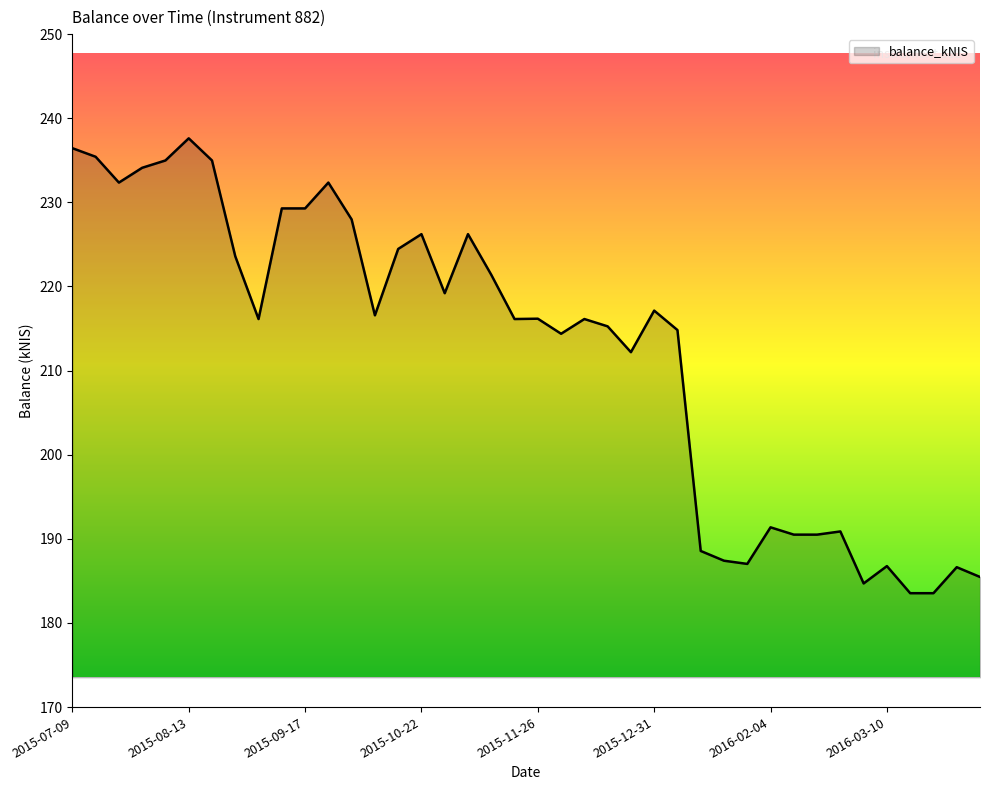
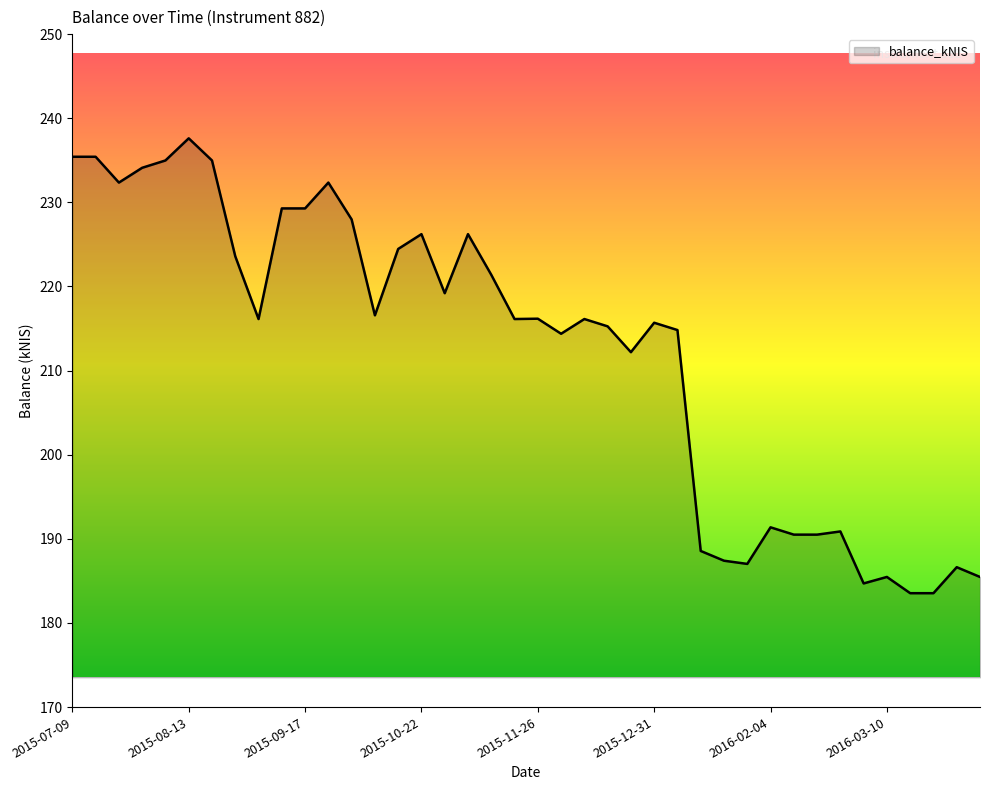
2015-07-09: 236 -> 235
2015-12-31: 217 -> 216
2016-03-10: 187 -> 185
